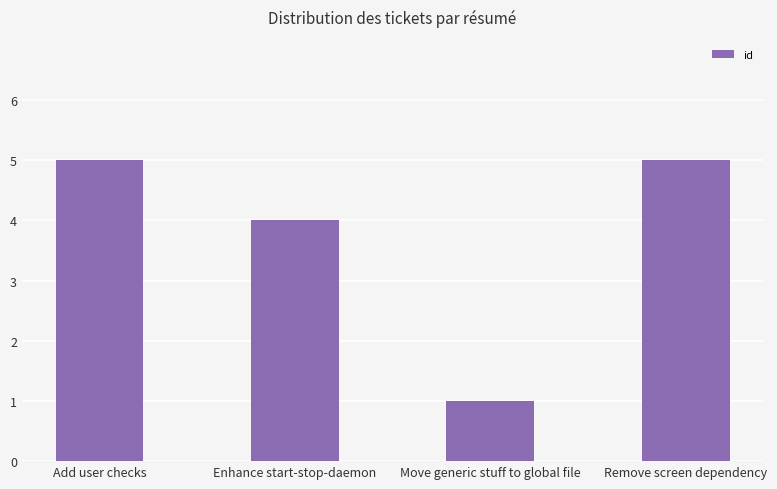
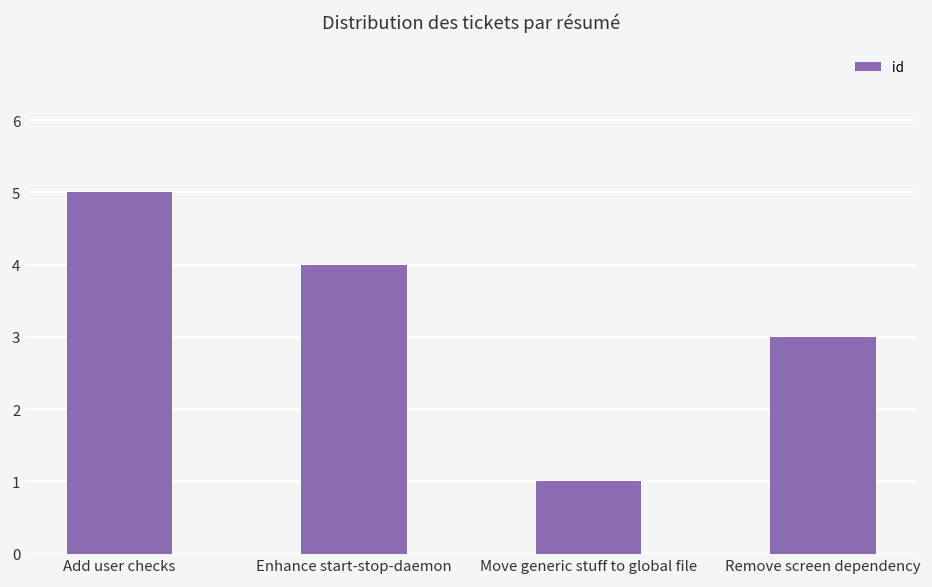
Remove screen dependency: 5 -> 3
